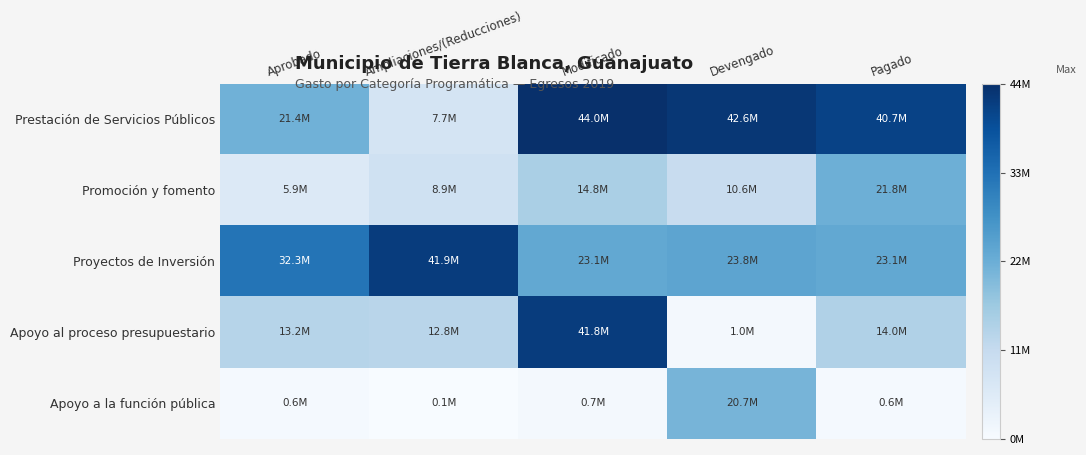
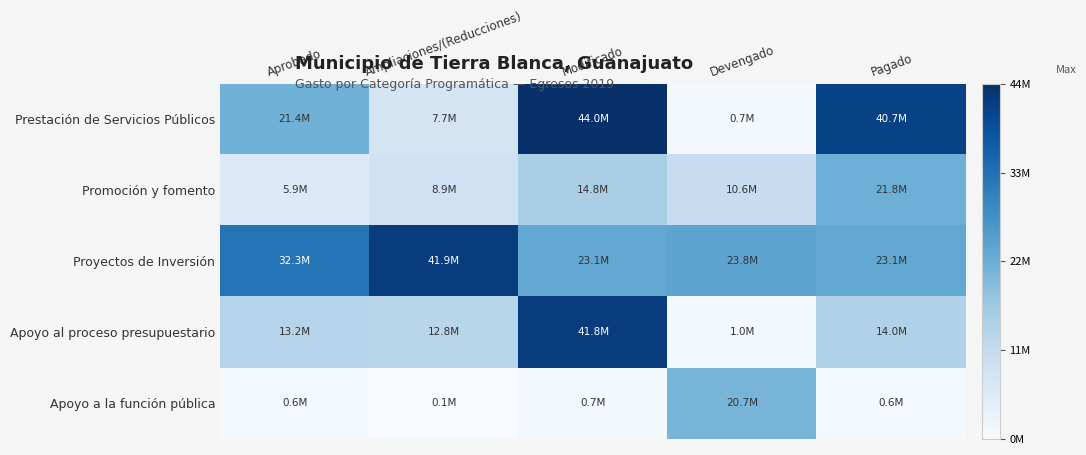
Prestación de Servicios Públicos, Devengado: 42.6M -> 0.7M
